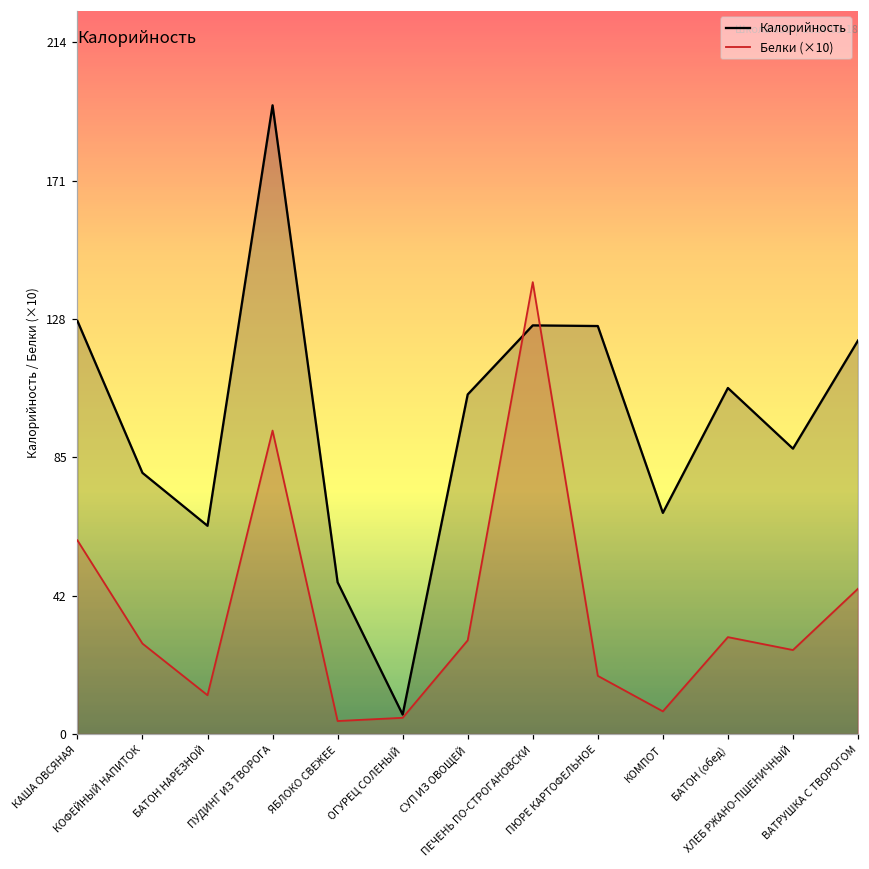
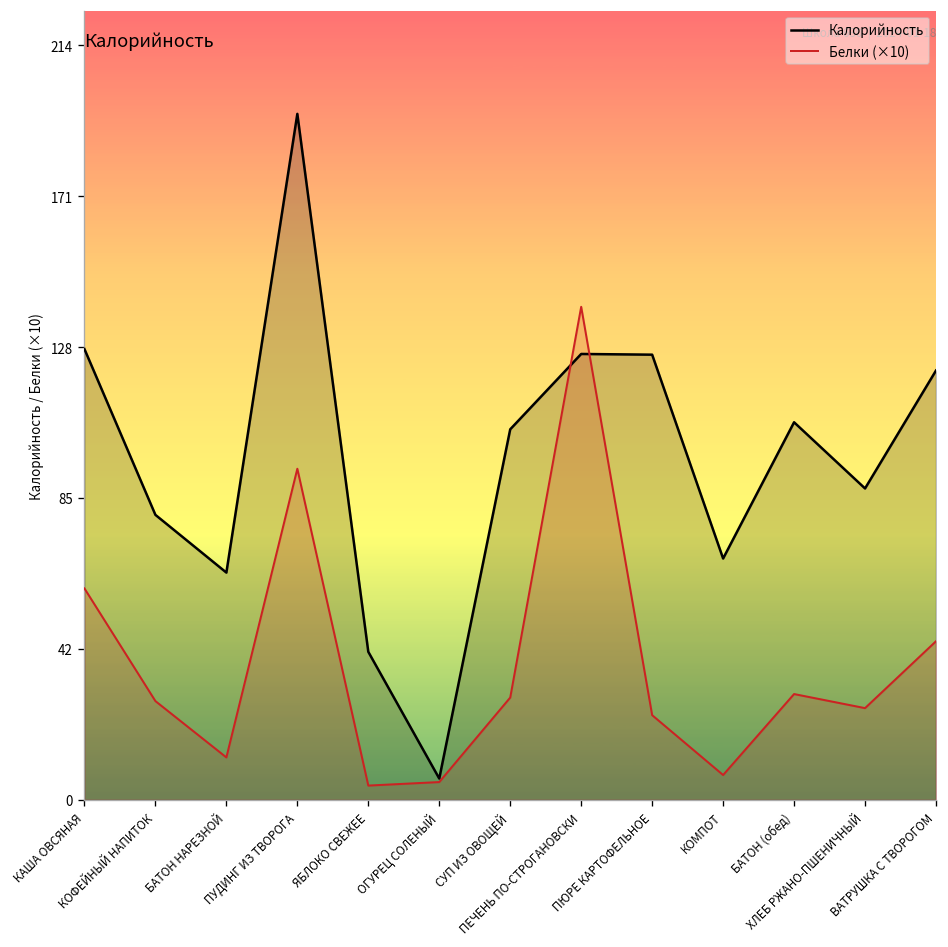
Калорийность, ЯБЛОКО СВЕЖЕЕ: 47 -> 42
Белки (×10), ПЮРЕ КАРТОФЕЛЬНОЕ: 18 -> 24
